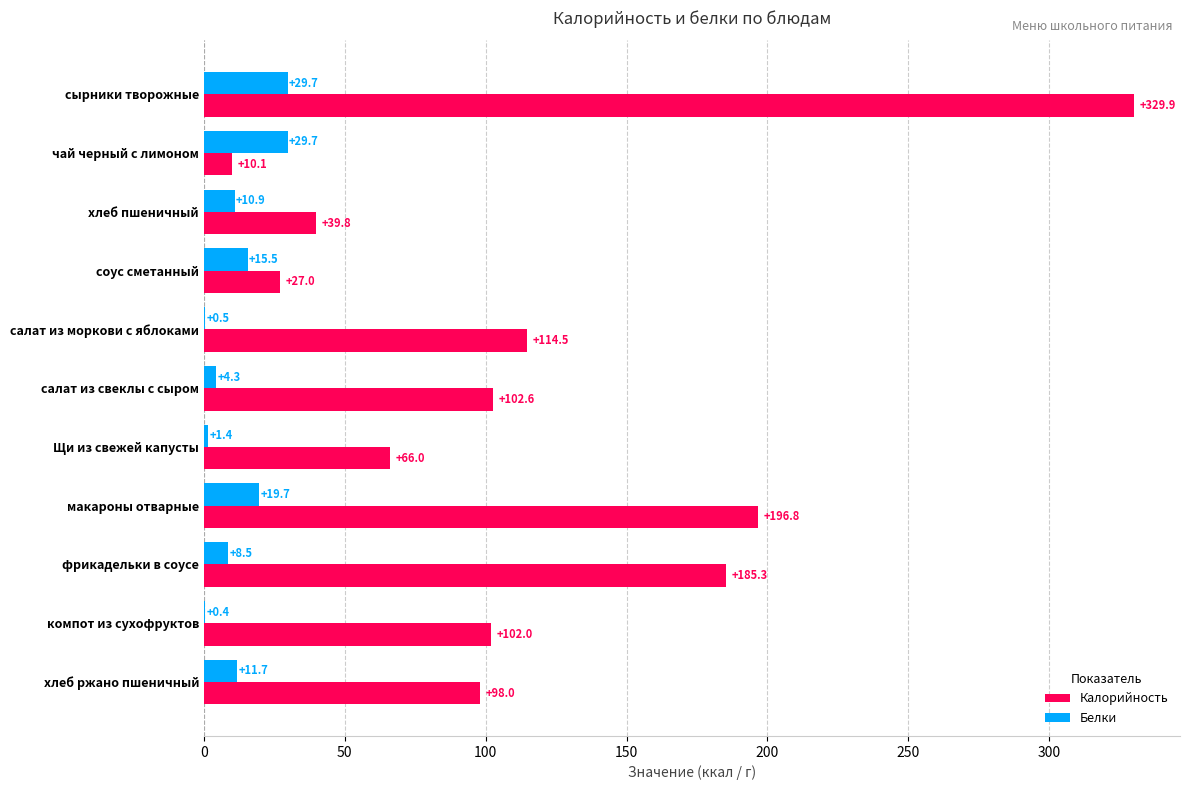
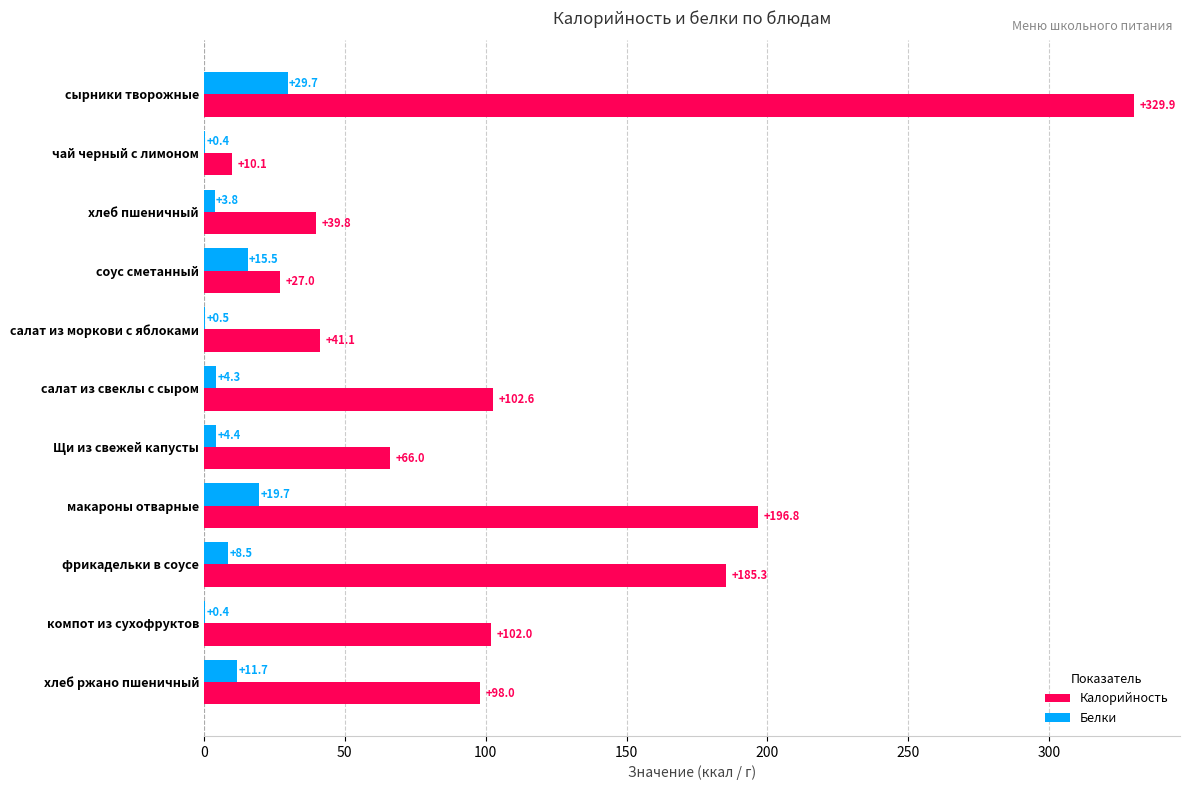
Белки, чай черный с лимоном: +29.7 -> +0.4
Белки, хлеб пшеничный: +10.9 -> +3.8
Калорийность, салат из моркови с яблоками: +114.5 -> +41.1
Белки, Щи из свежей капусты: +1.4 -> +4.4
